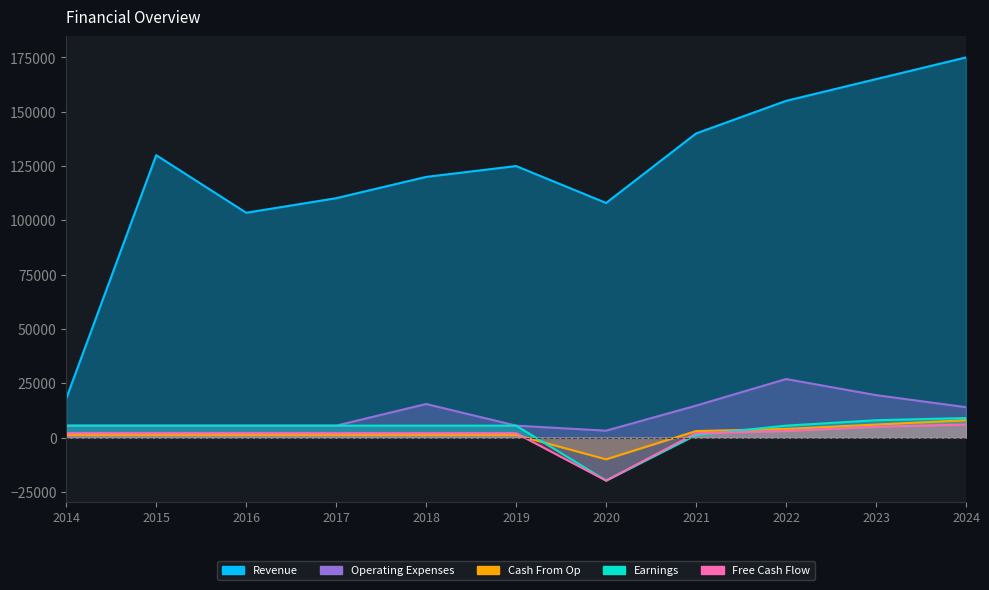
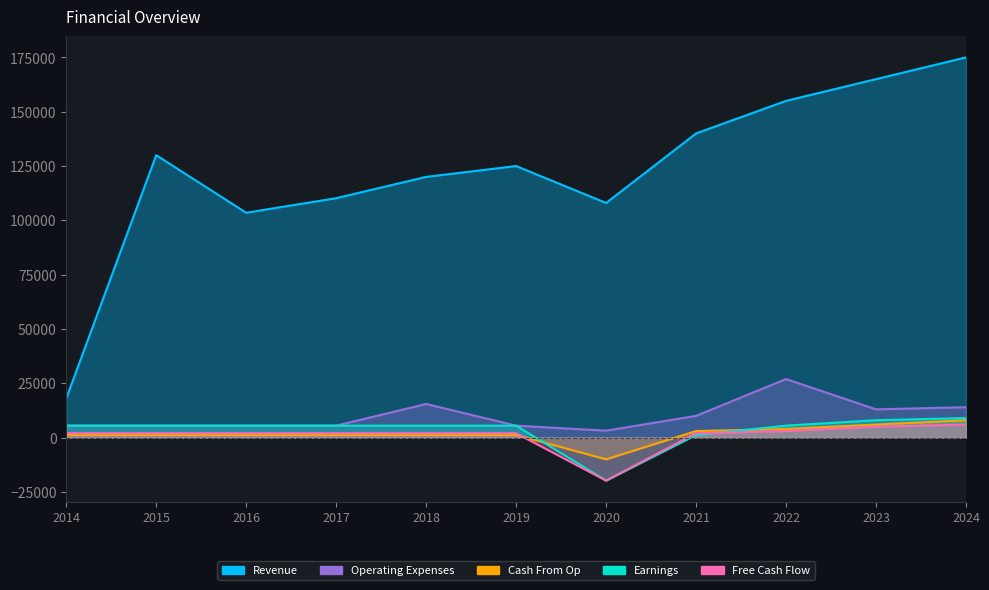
Operating Expenses, 2021: 15000 -> 10000
Operating Expenses, 2023: 20000 -> 13000
